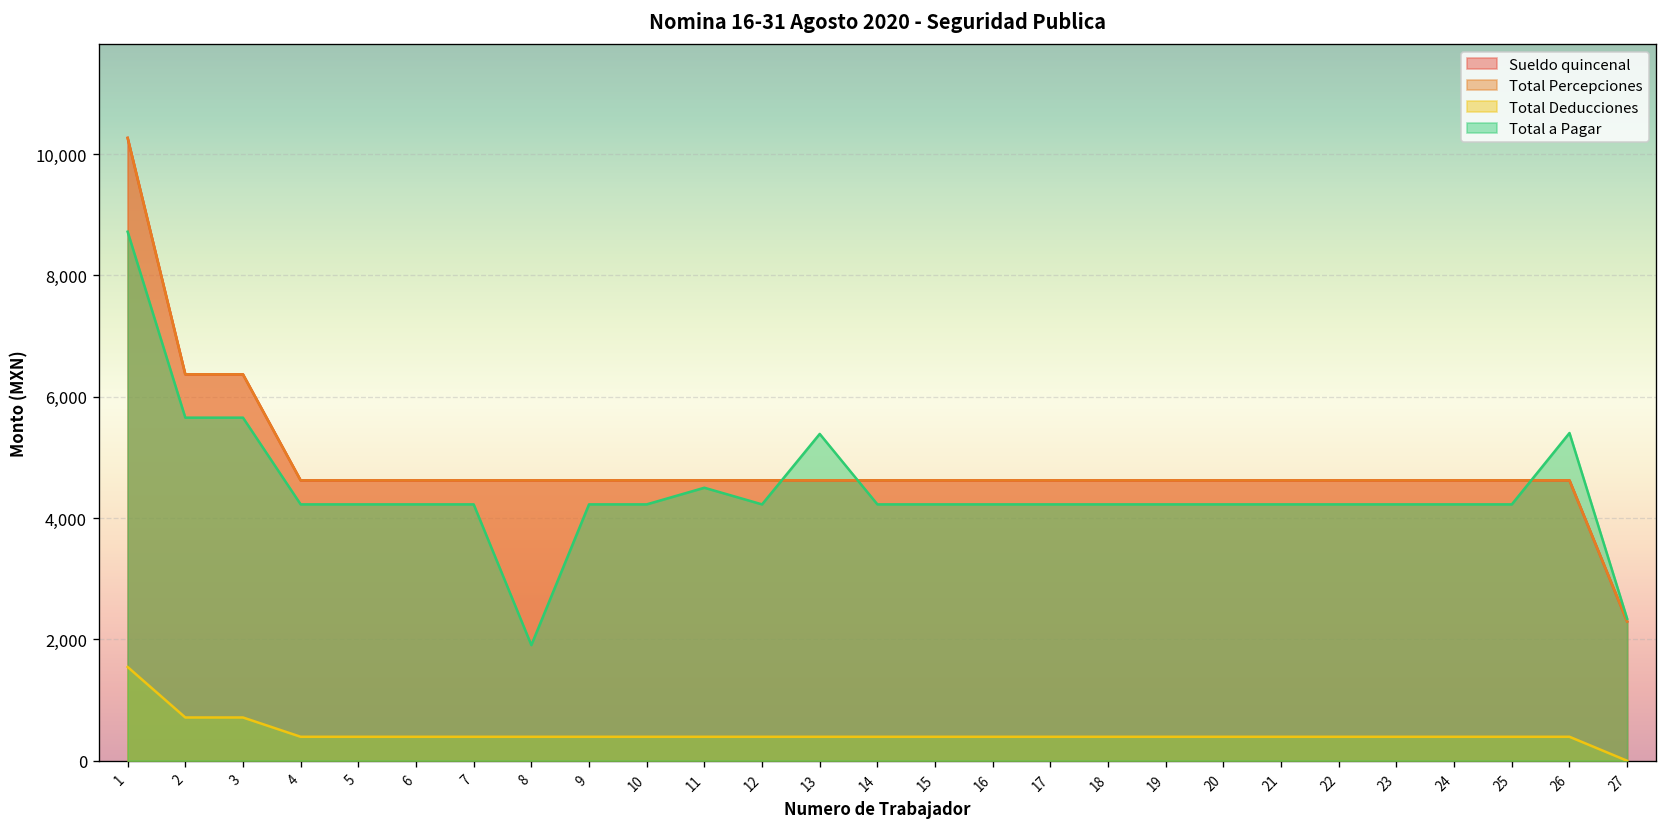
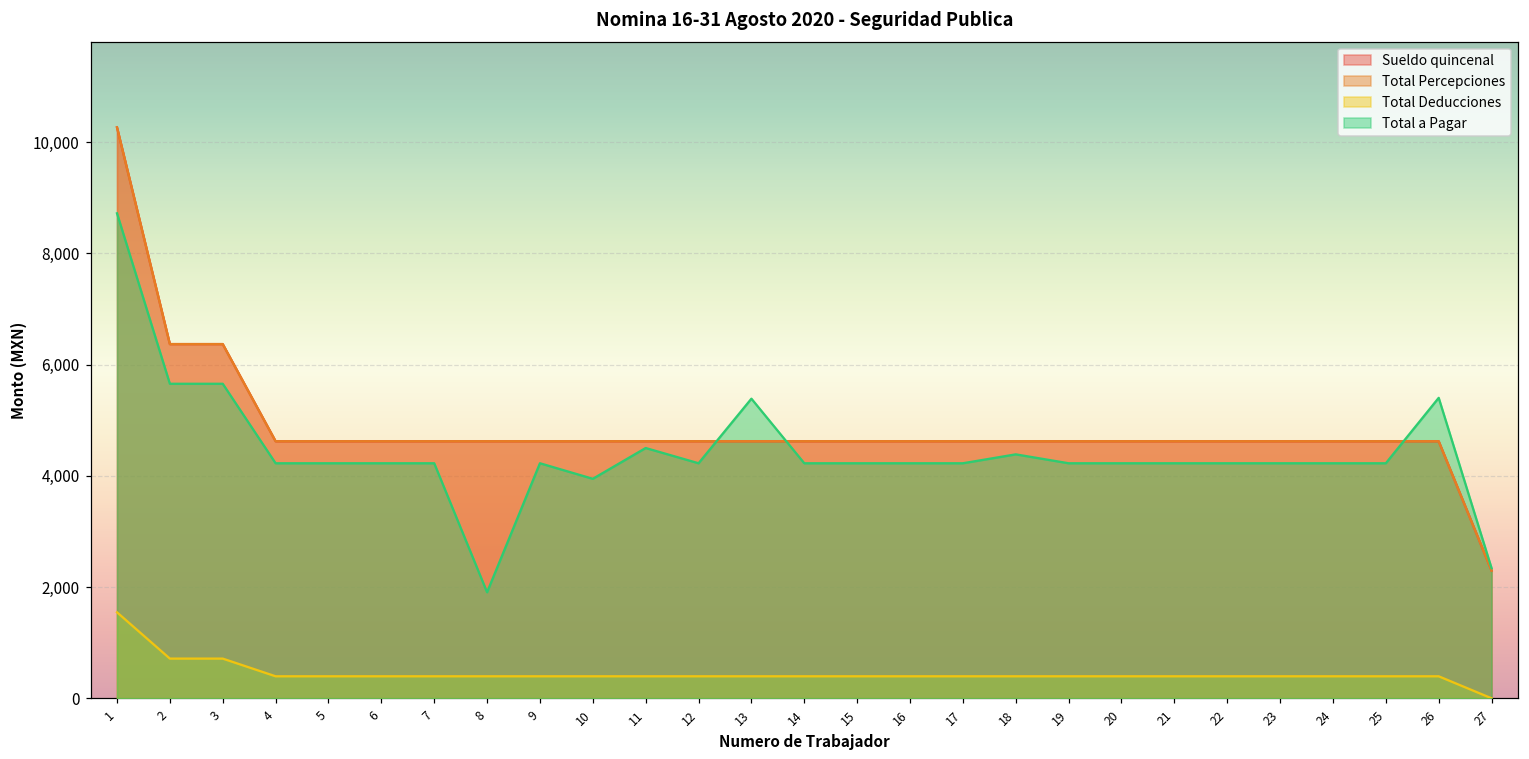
Total a Pagar, 10: 4,200 -> 3,900
Total a Pagar, 18: 4,200 -> 4,400
